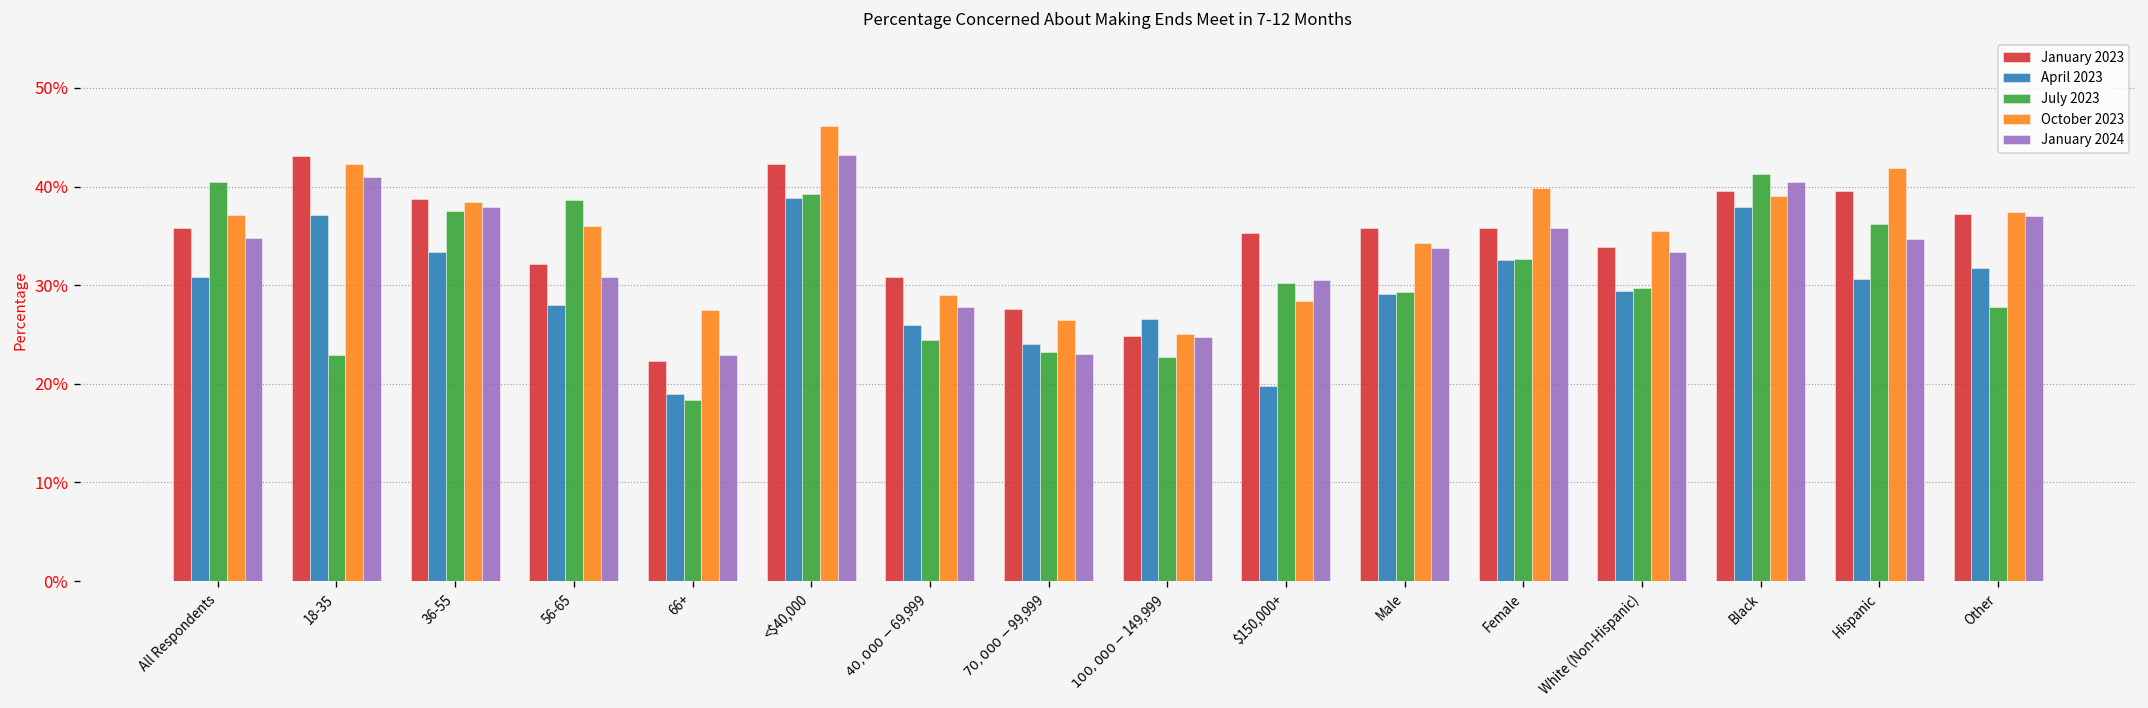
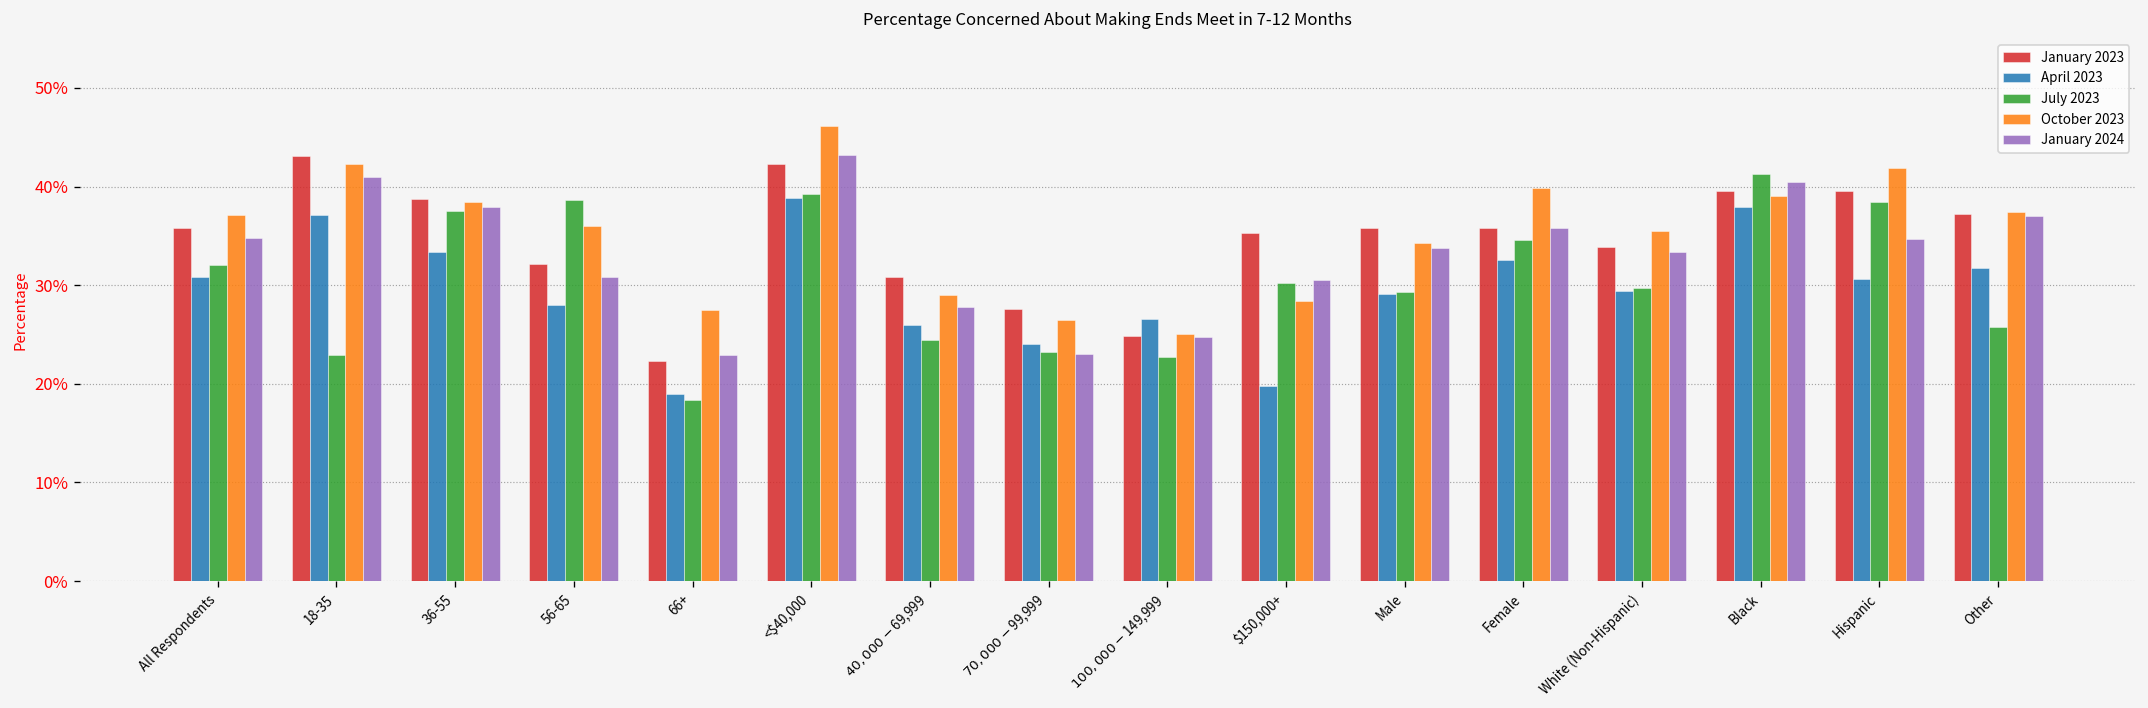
July 2023, All Respondents: 40% -> 32%
July 2023, Female: 33% -> 35%
July 2023, Hispanic: 36% -> 38%
July 2023, Other: 28% -> 26%
